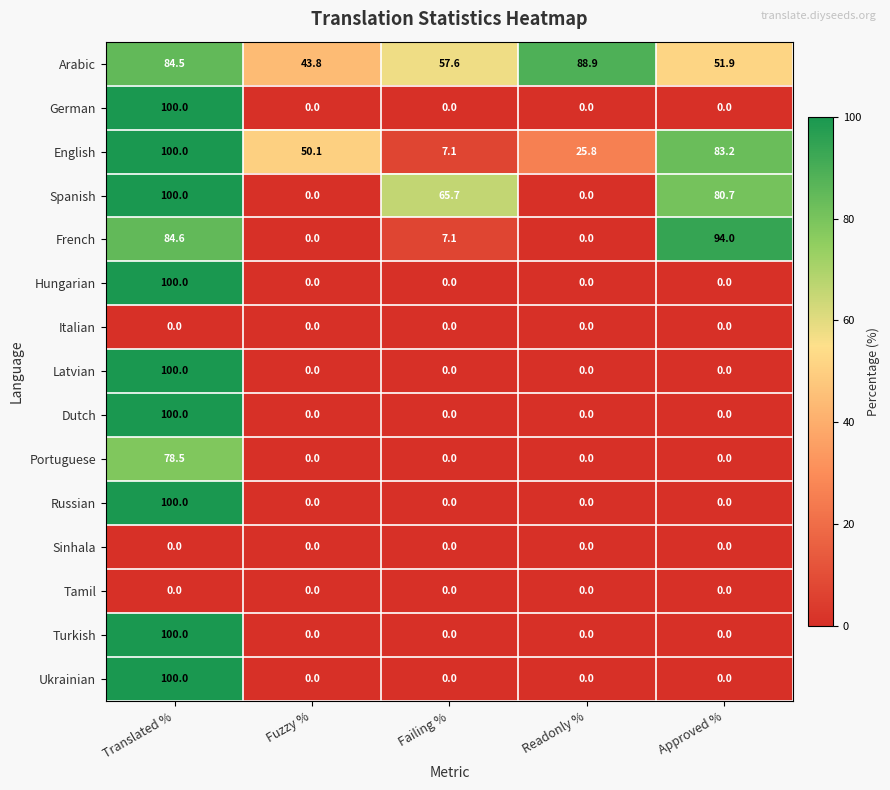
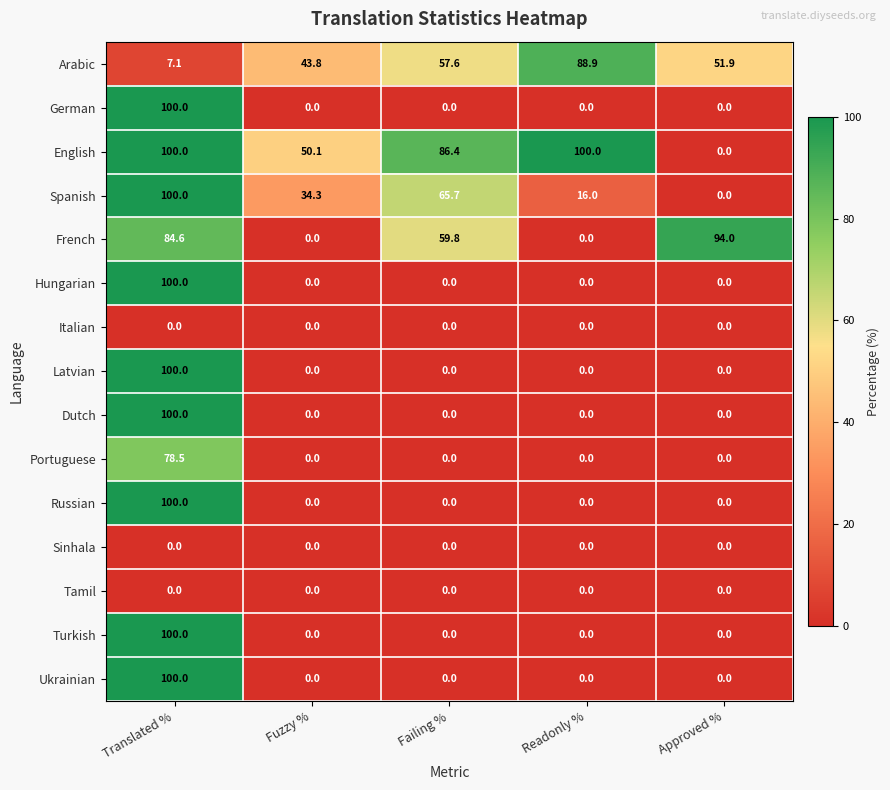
Arabic, Translated %: 84.5 -> 7.1
English, Failing %: 7.1 -> 86.4
English, Readonly %: 25.8 -> 100.0
English, Approved %: 83.2 -> 0.0
Spanish, Fuzzy %: 0.0 -> 34.3
Spanish, Readonly %: 0.0 -> 16.0
Spanish, Approved %: 80.7 -> 0.0
French, Failing %: 7.1 -> 59.8
